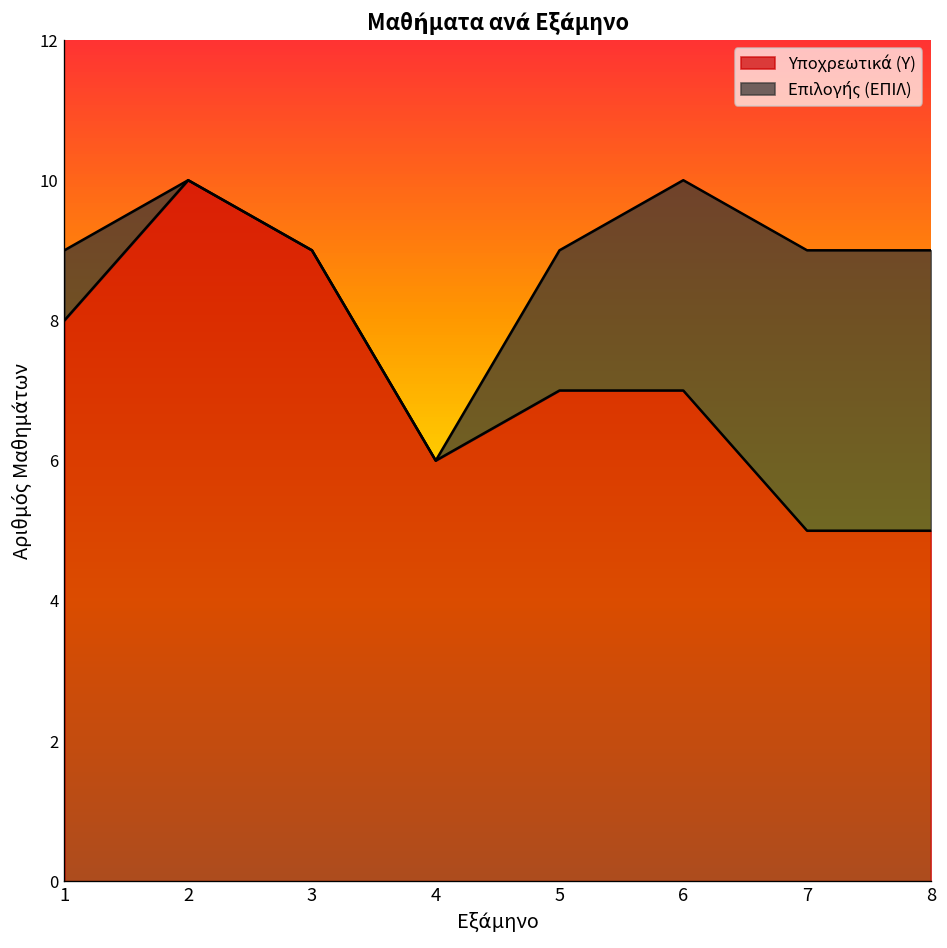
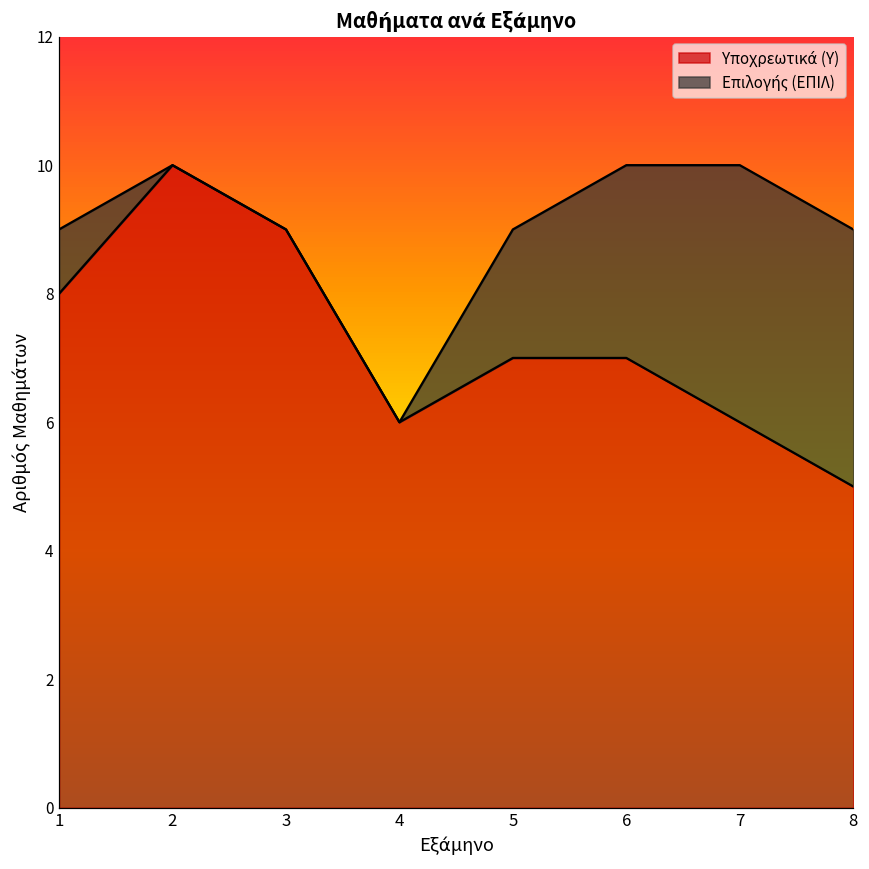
Υποχρεωτικά (Υ), 7: 5 -> 6
